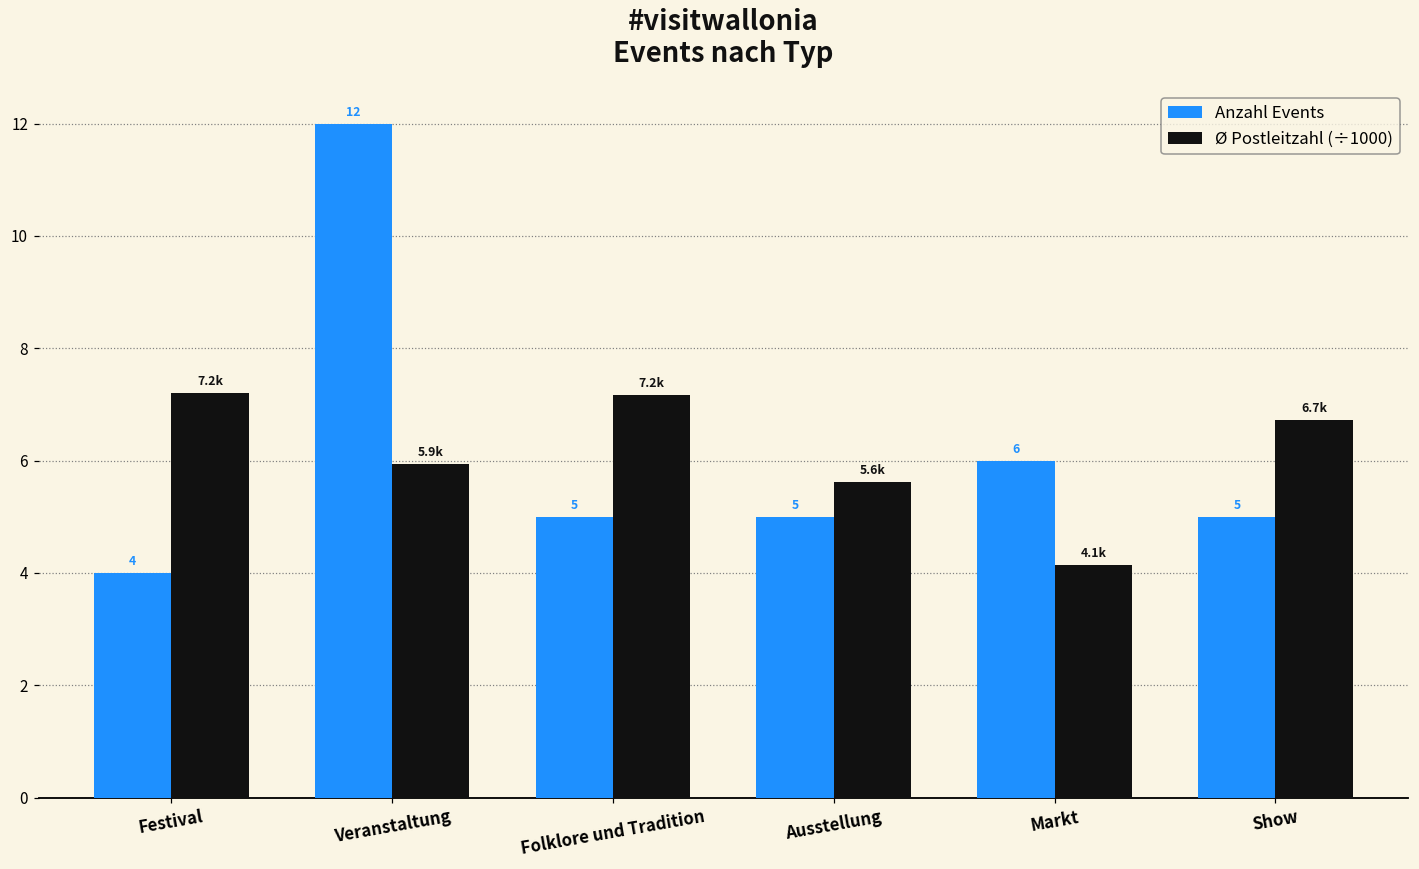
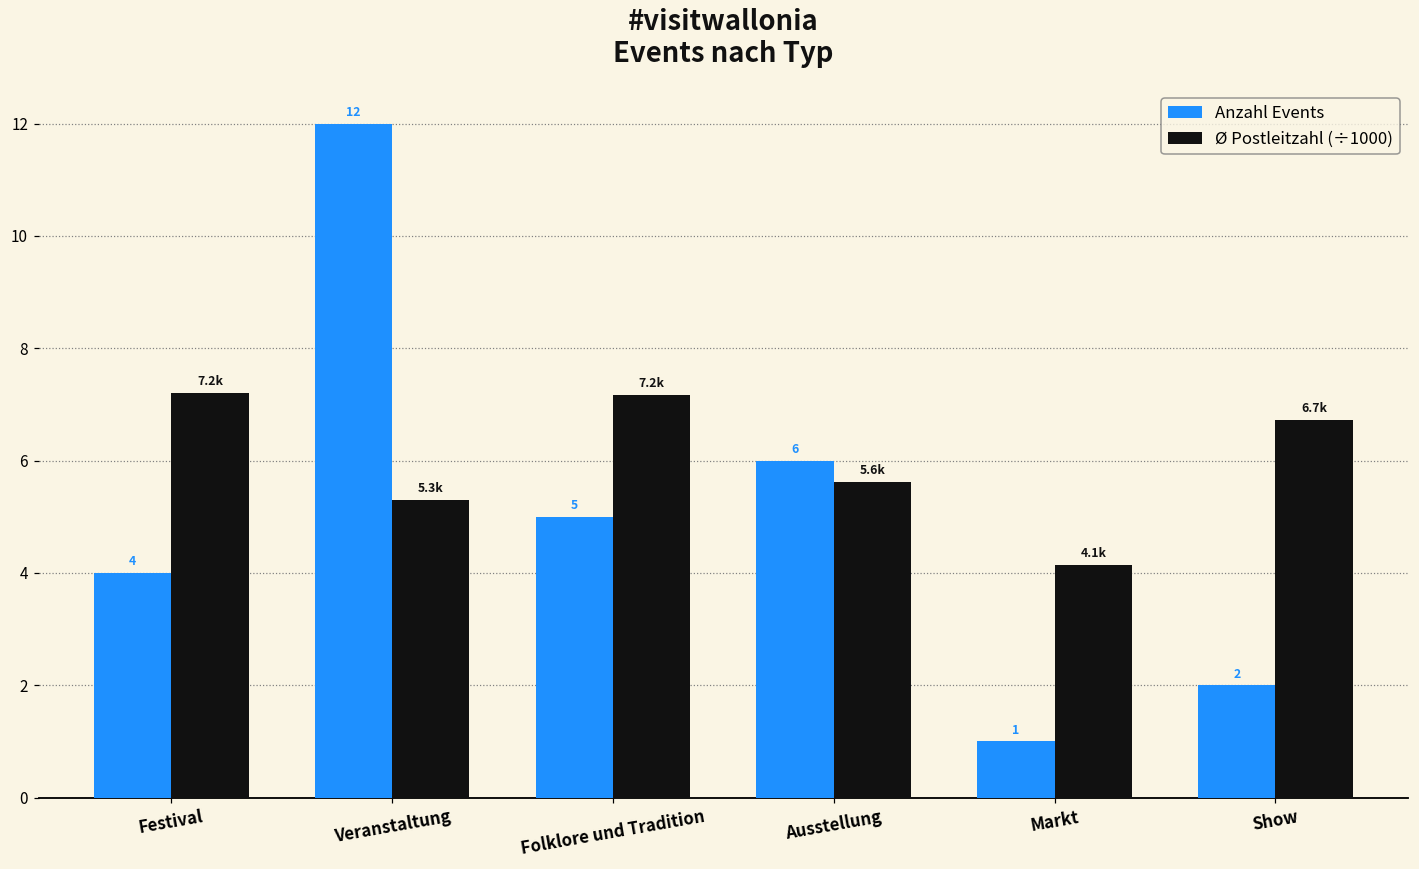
Ø Postleitzahl (÷1000), Veranstaltung: 5.9k -> 5.3k
Anzahl Events, Ausstellung: 5 -> 6
Anzahl Events, Markt: 6 -> 1
Anzahl Events, Show: 5 -> 2
